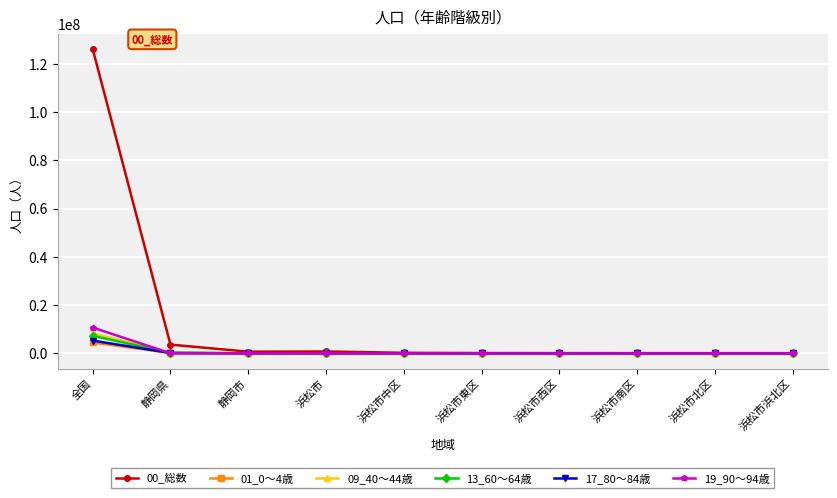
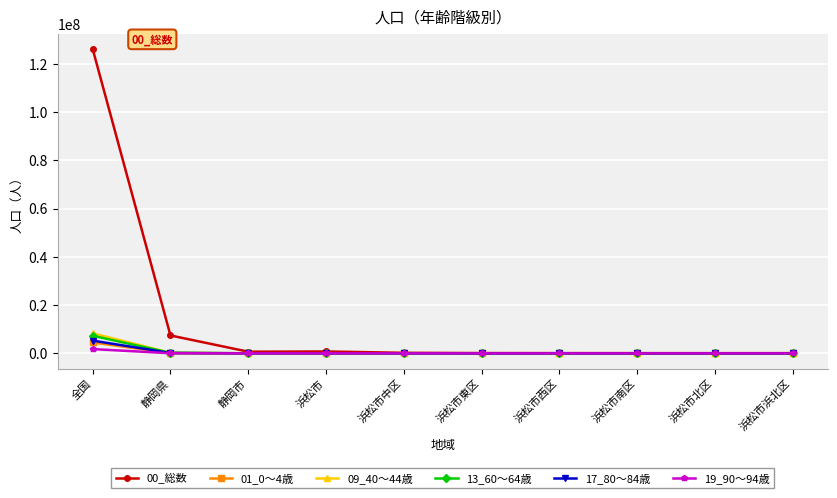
19_90〜94歳, 全国: 11000000 -> 2000000
00_総数, 静岡県: 4000000 -> 7000000
